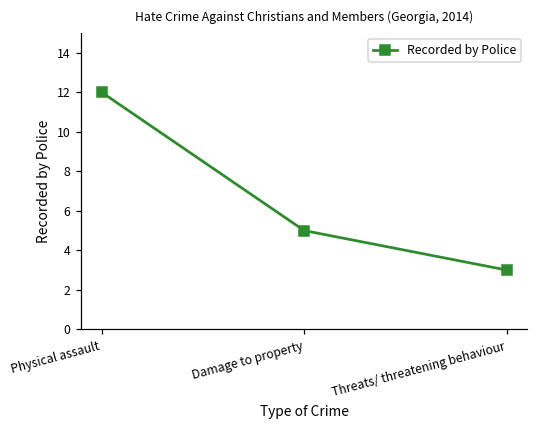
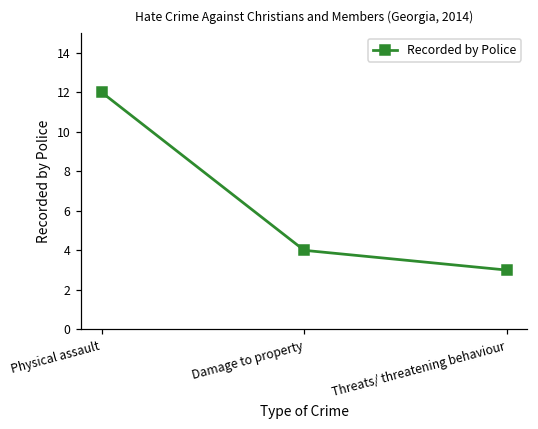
Damage to property: 5 -> 4
